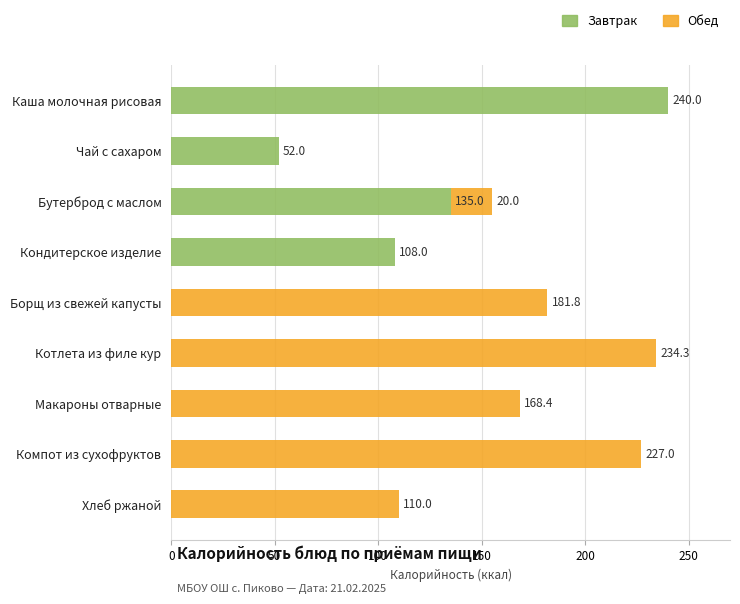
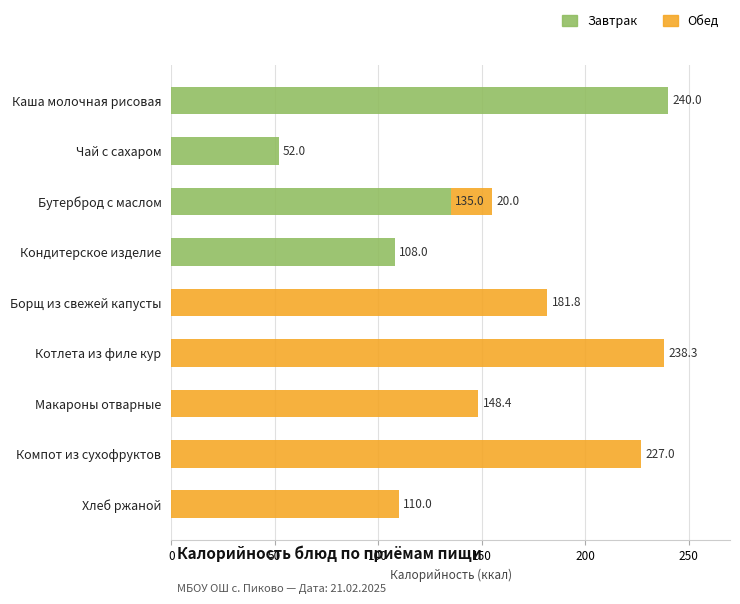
Обед, Котлета из филе кур: 234.3 -> 238.3
Обед, Макароны отварные: 168.4 -> 148.4
